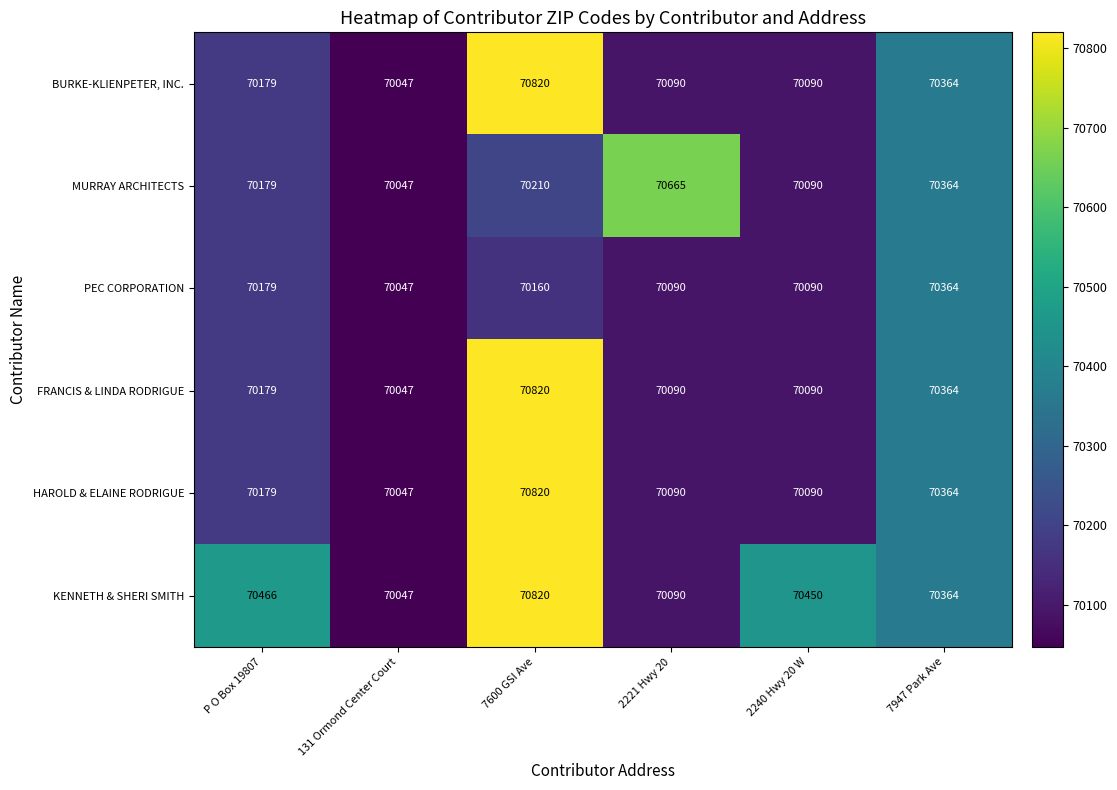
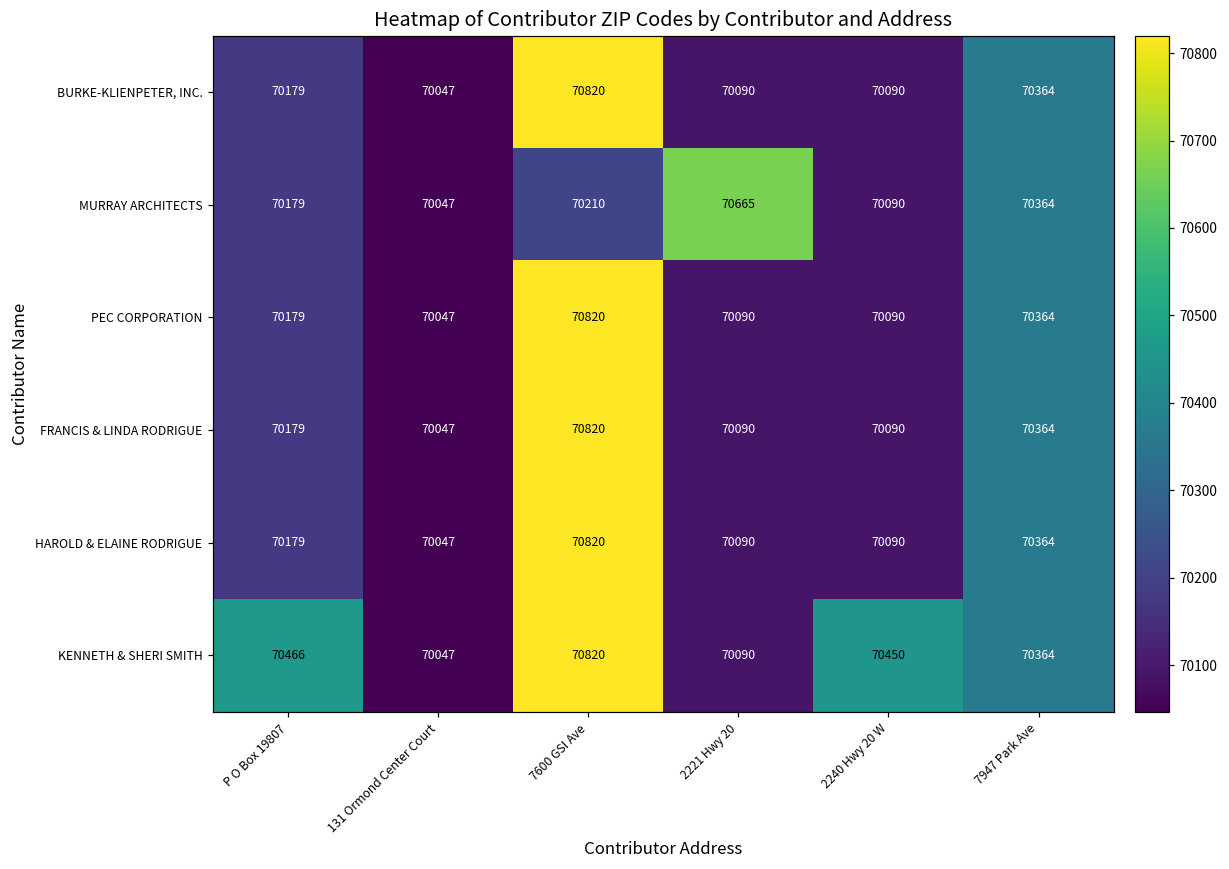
PEC CORPORATION, 7600 GSI Ave: 70160 -> 70820
